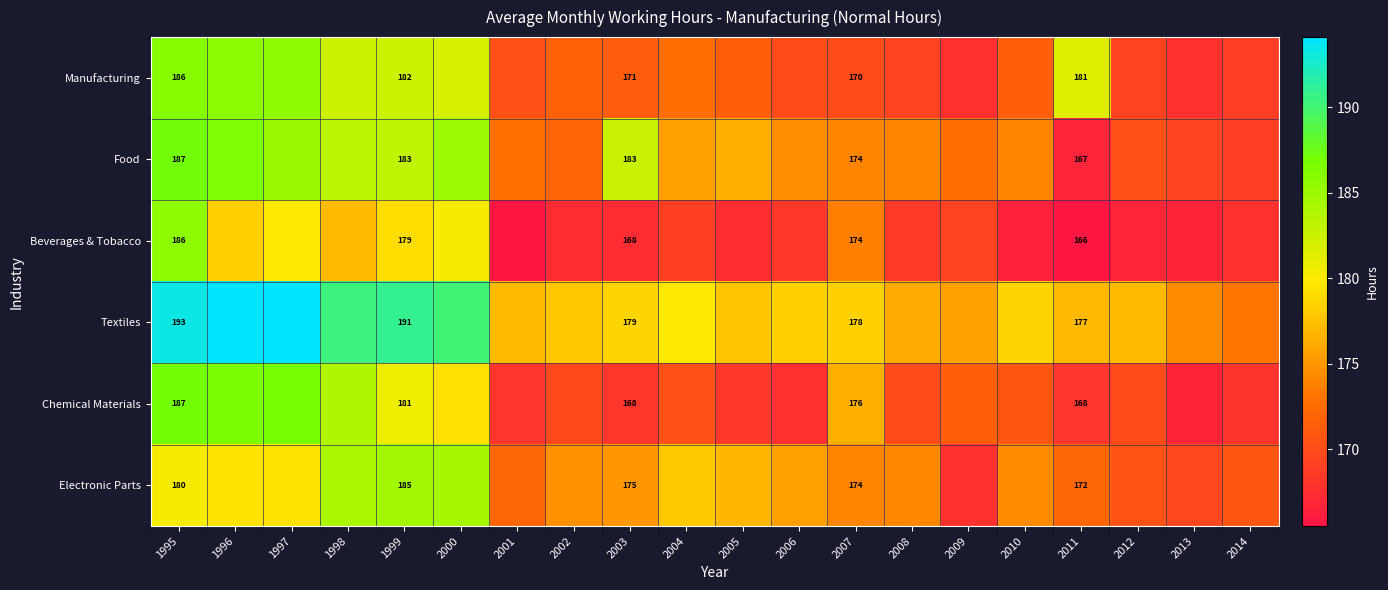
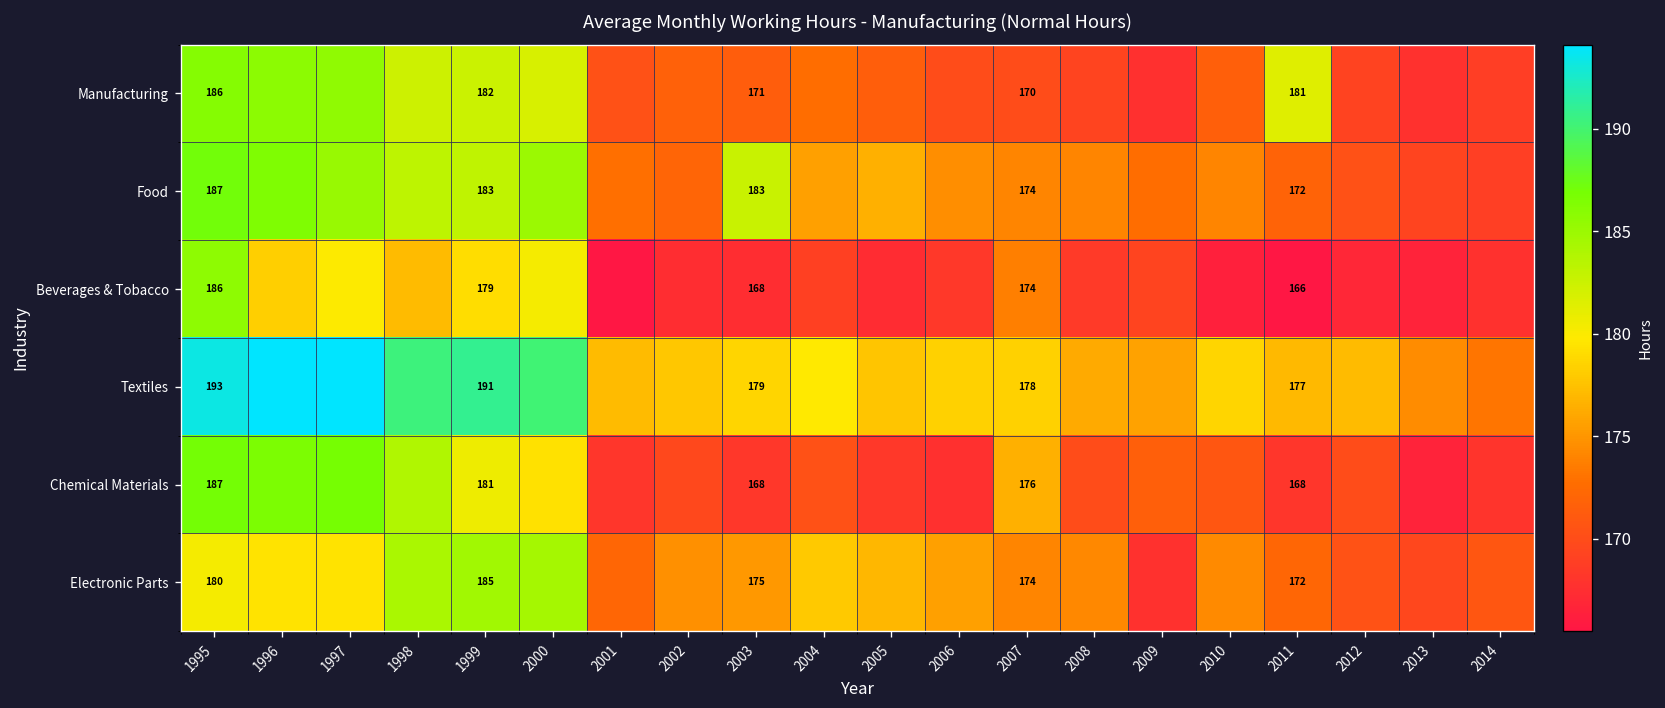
Food, 2011: 167 -> 172
